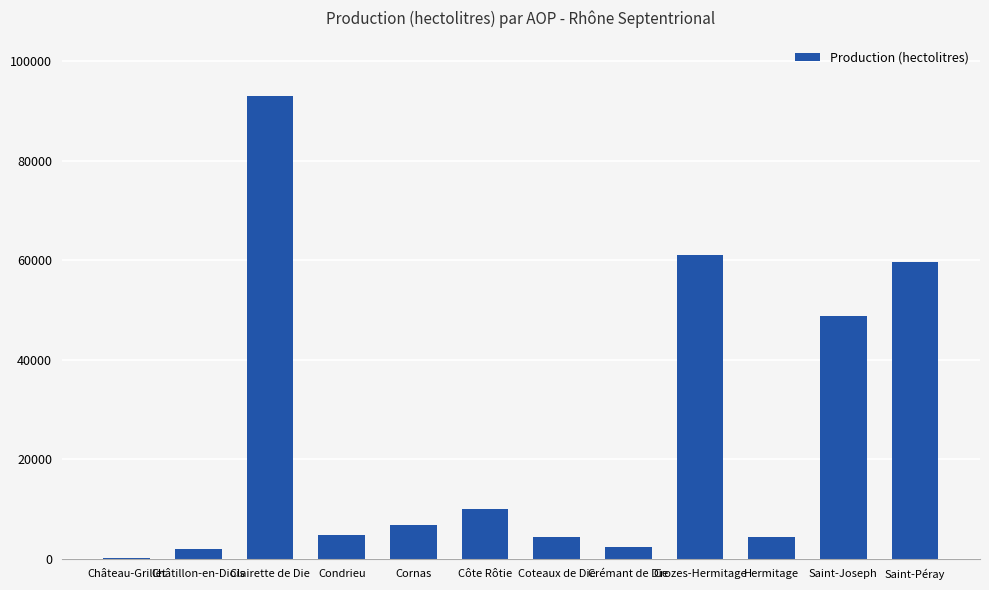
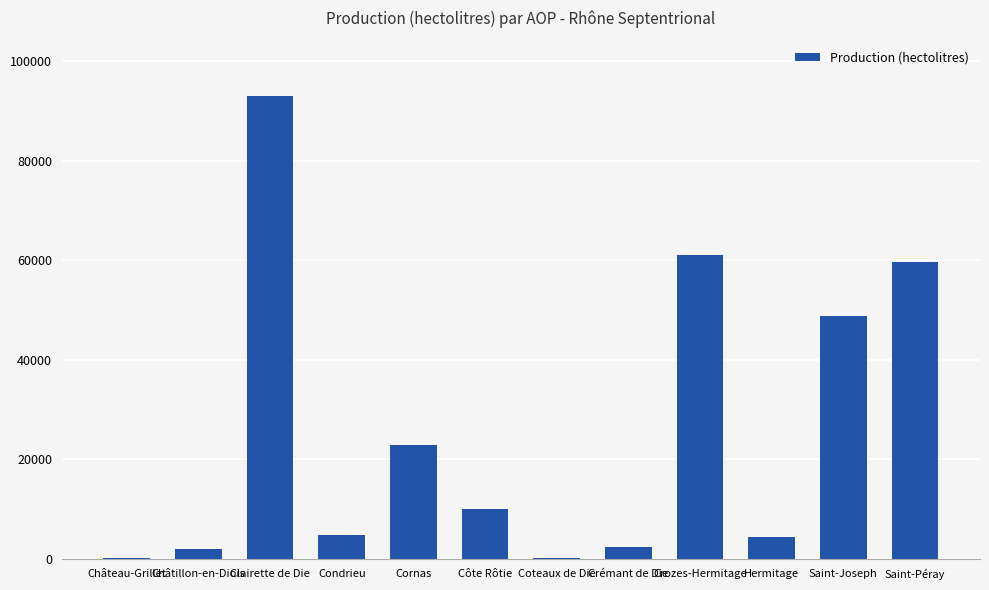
Cornas: 7000 -> 23000
Coteaux de Die: 4000 -> 0
